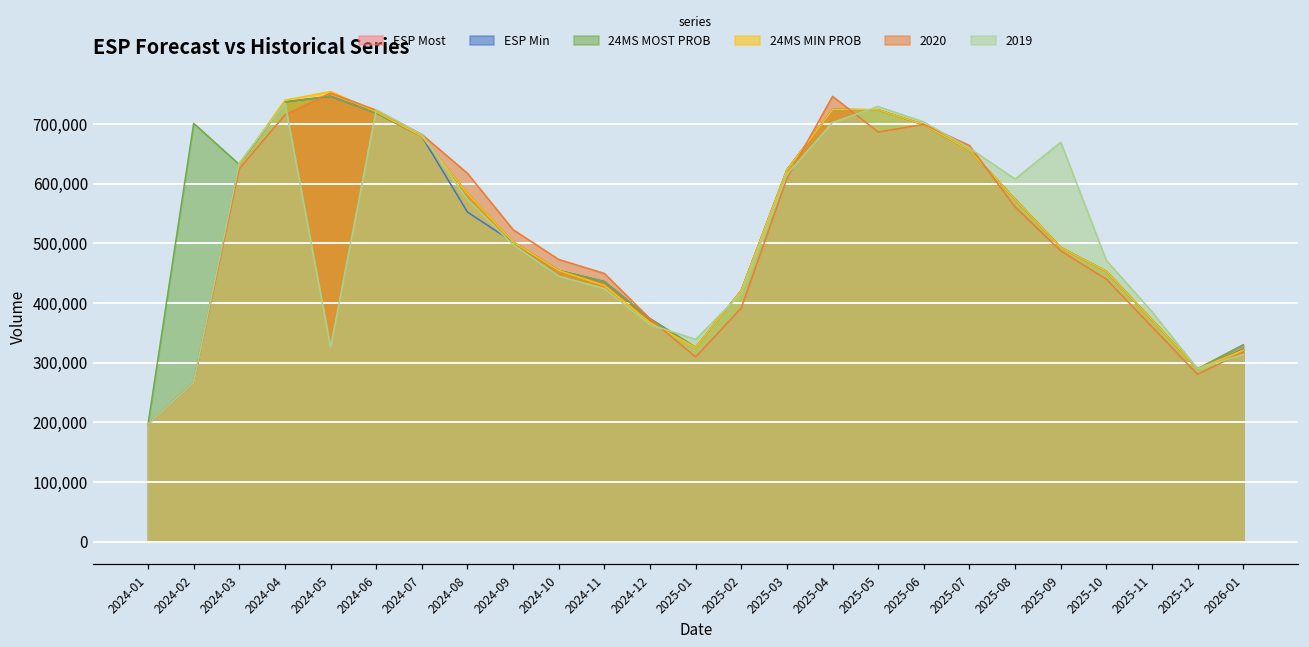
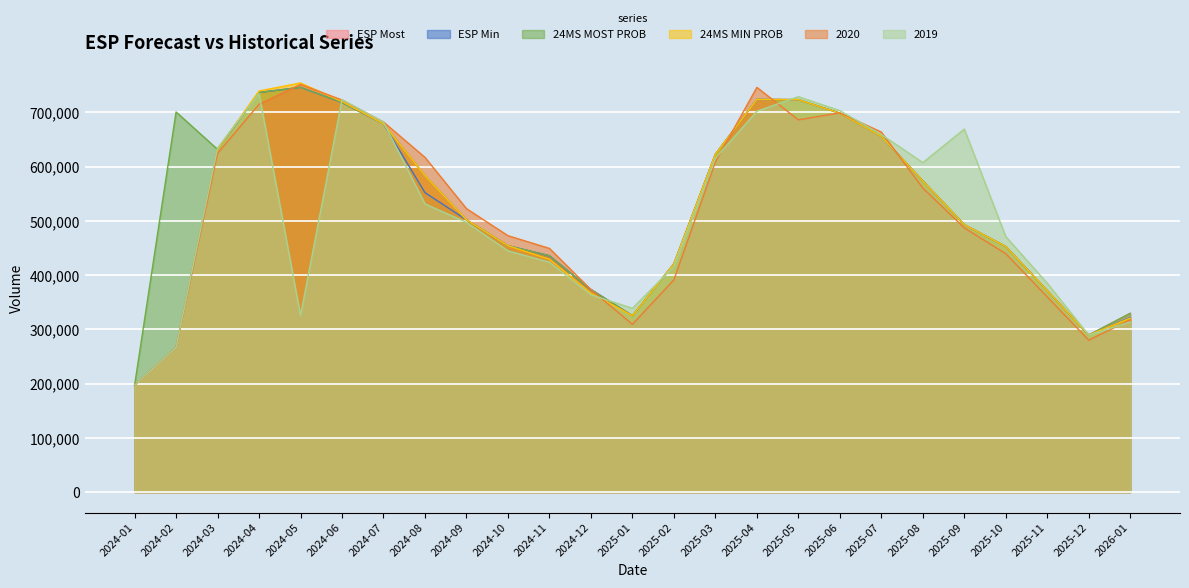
2019, 2024-08: 570,000 -> 530,000
